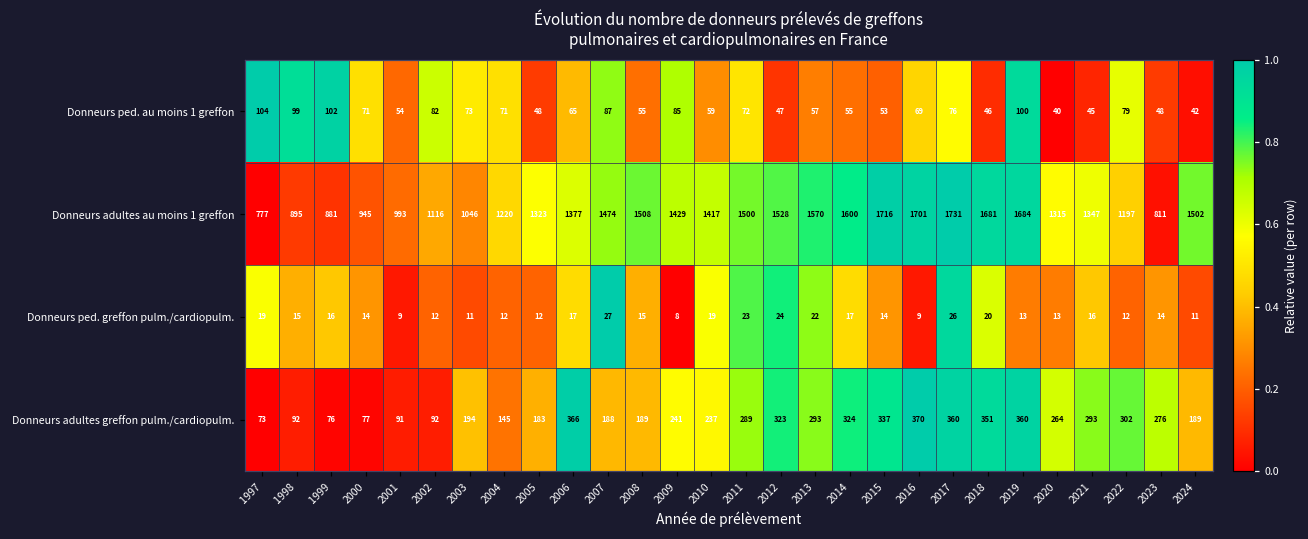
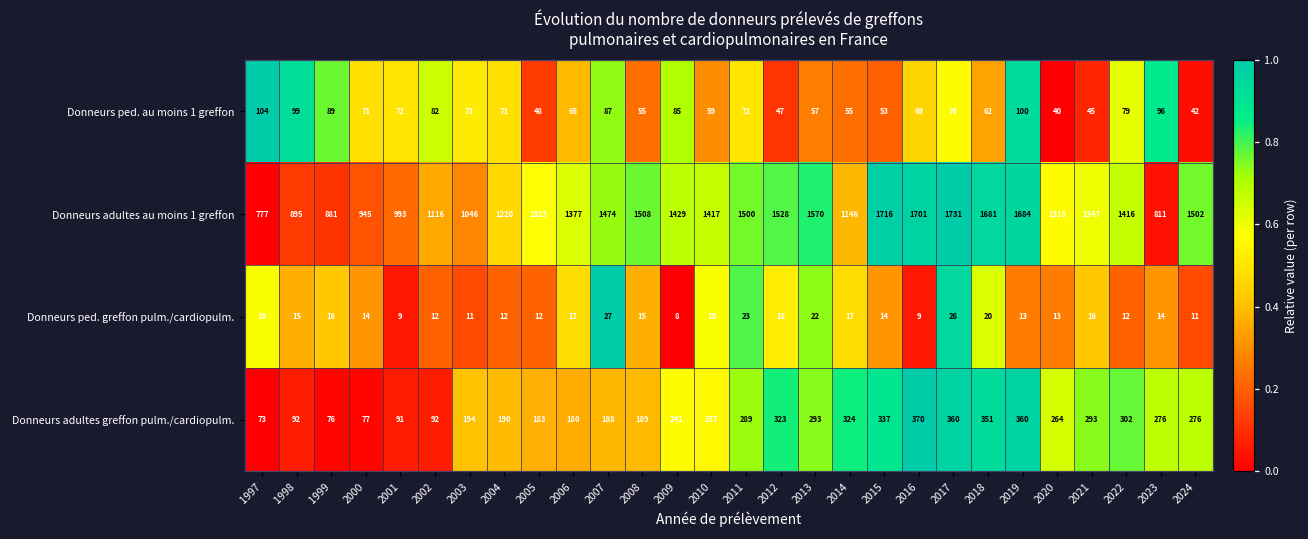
Donneurs ped. au moins 1 greffon, 1999: 102 -> 89
Donneurs ped. au moins 1 greffon, 2001: 54 -> 72
Donneurs ped. au moins 1 greffon, 2018: 46 -> 62
Donneurs ped. au moins 1 greffon, 2023: 48 -> 96
Donneurs adultes au moins 1 greffon, 2014: 1600 -> 1146
Donneurs adultes au moins 1 greffon, 2022: 1197 -> 1416
Donneurs ped. greffon pulm./cardiopulm., 2012: 24 -> 18
Donneurs adultes greffon pulm./cardiopulm., 2004: 145 -> 190
Donneurs adultes greffon pulm./cardiopulm., 2006: 366 -> 180
Donneurs adultes greffon pulm./cardiopulm., 2024: 189 -> 276
